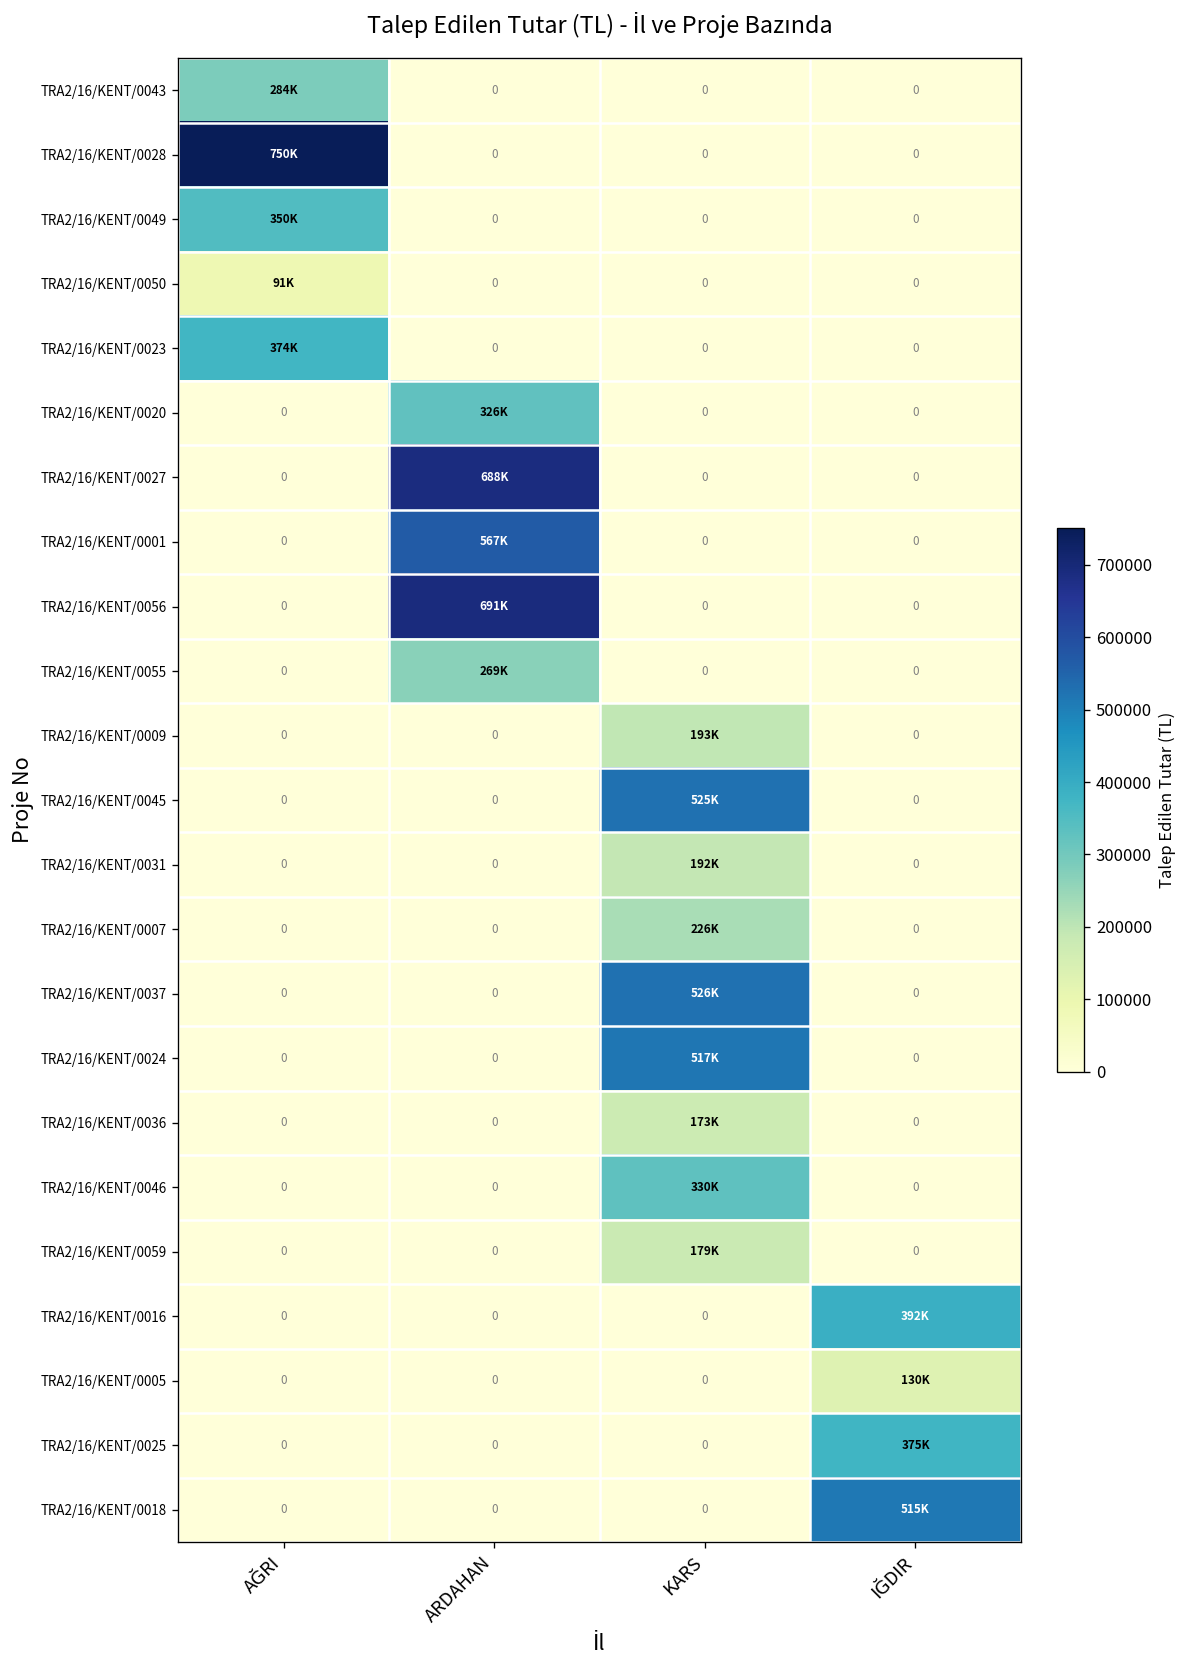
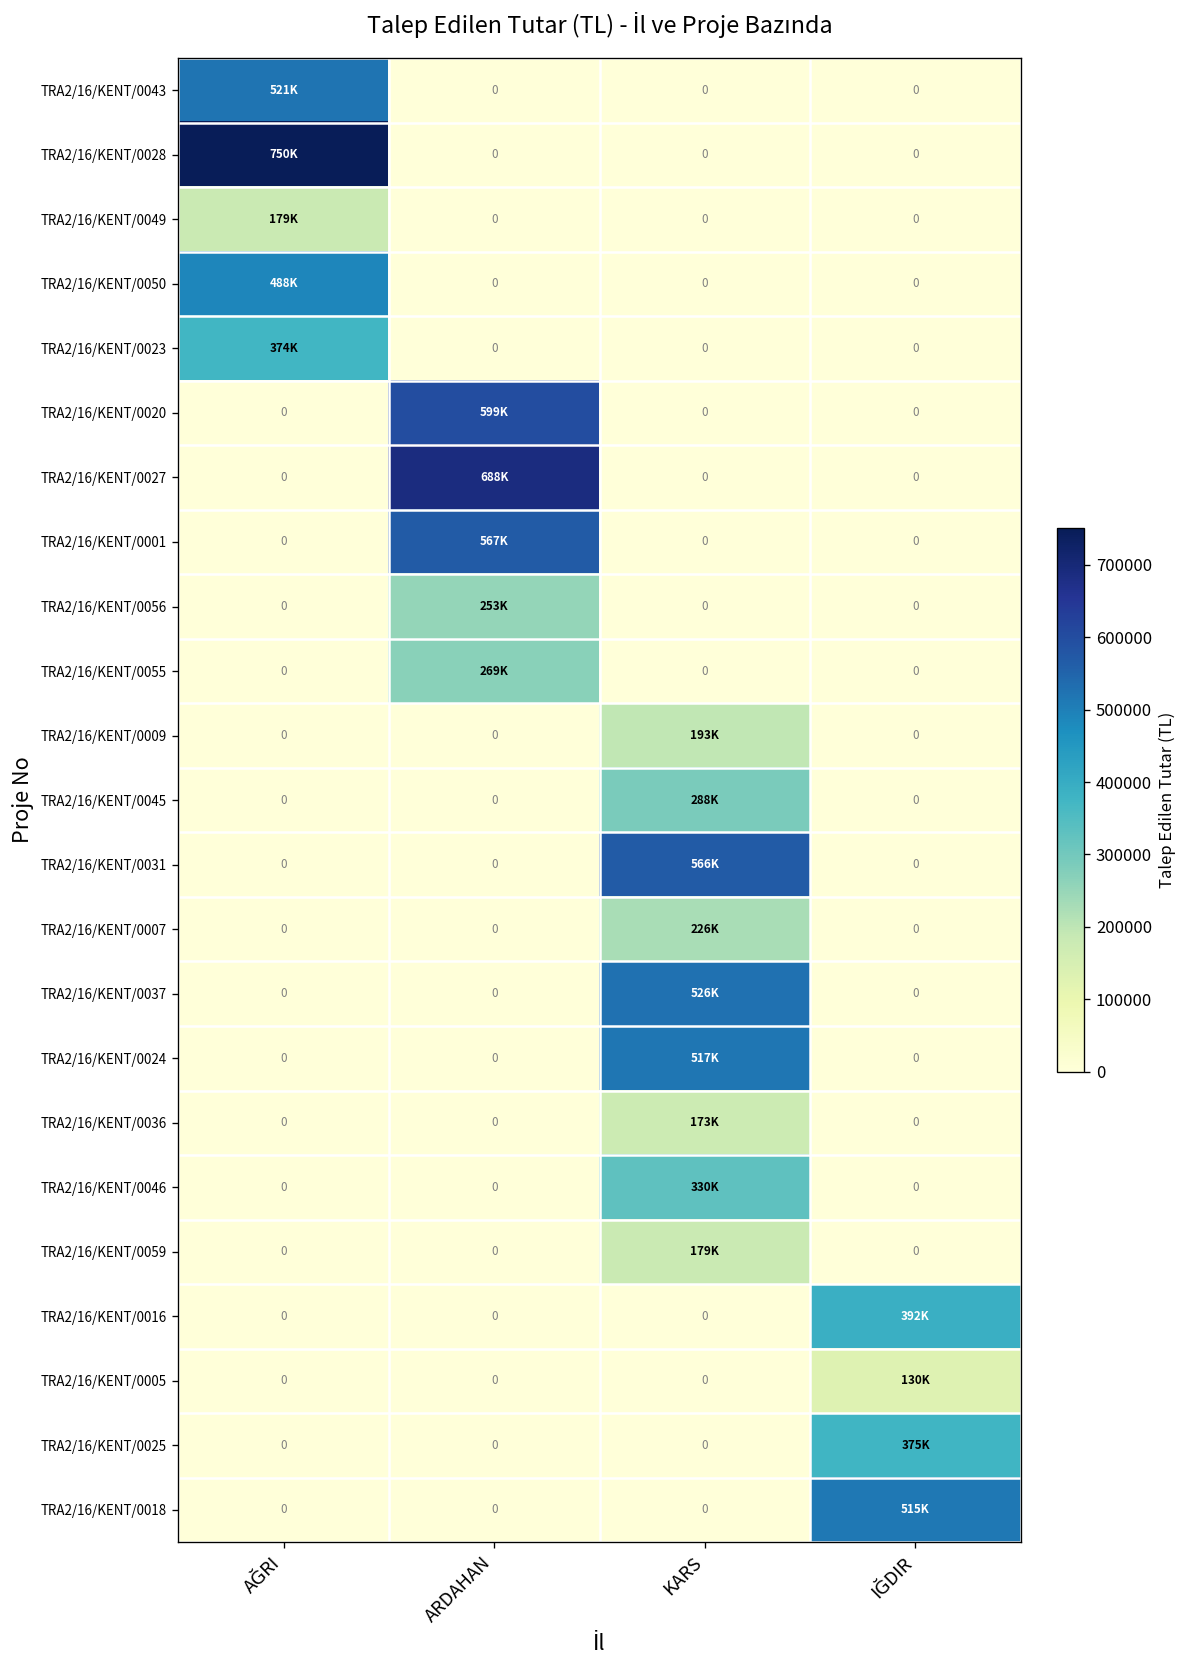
TRA2/16/KENT/0043, AĞRI: 284K -> 521K
TRA2/16/KENT/0049, AĞRI: 350K -> 179K
TRA2/16/KENT/0050, AĞRI: 91K -> 488K
TRA2/16/KENT/0020, ARDAHAN: 326K -> 599K
TRA2/16/KENT/0056, ARDAHAN: 691K -> 253K
TRA2/16/KENT/0045, KARS: 525K -> 288K
TRA2/16/KENT/0031, KARS: 192K -> 566K
